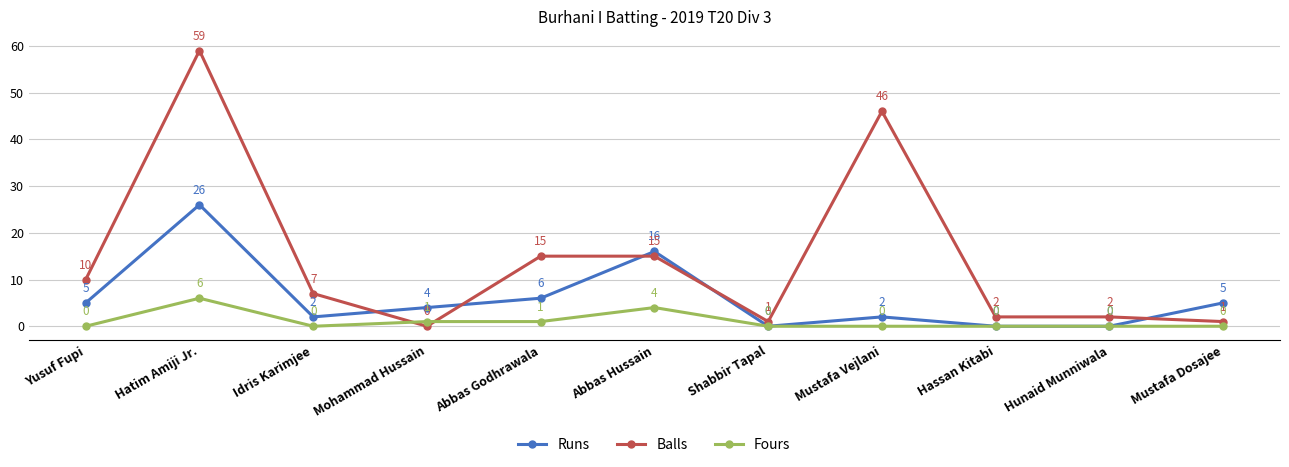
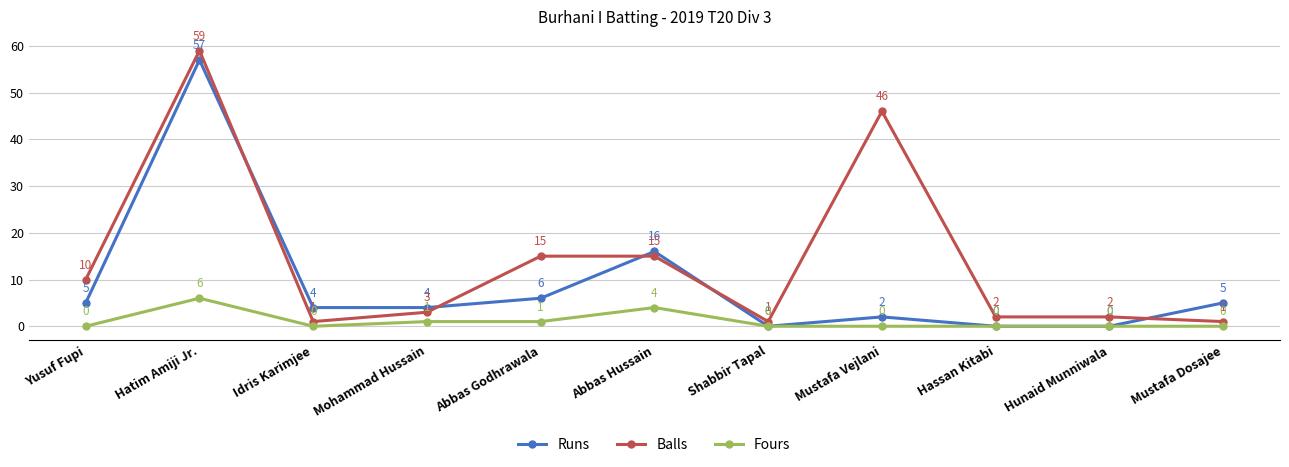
Runs, Hatim Amiji Jr.: 26 -> 57
Runs, Idris Karimjee: 2 -> 4
Balls, Idris Karimjee: 7 -> 1
Balls, Mohammad Hussain: 0 -> 3
